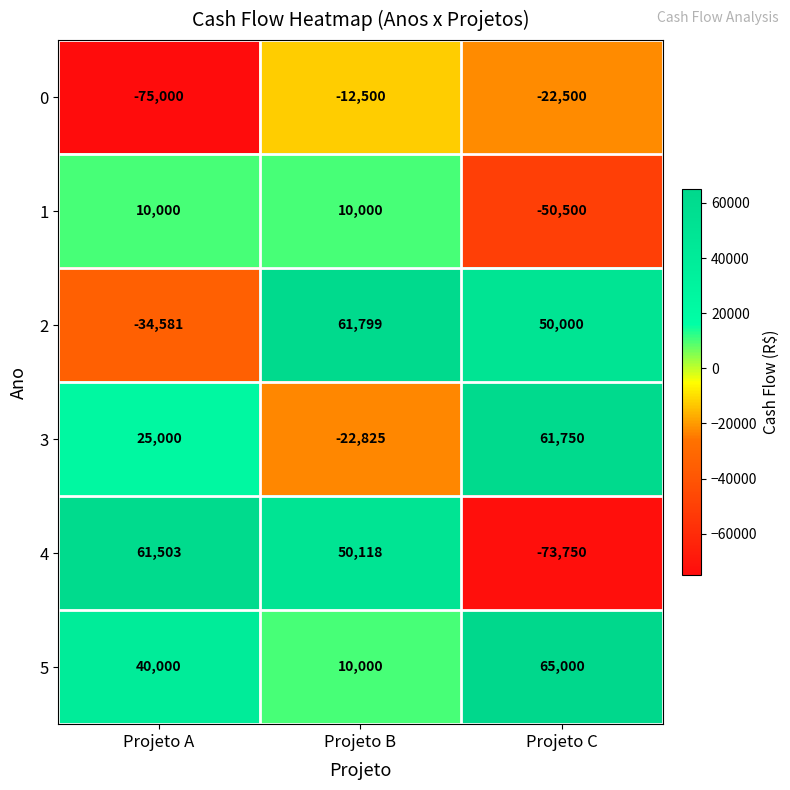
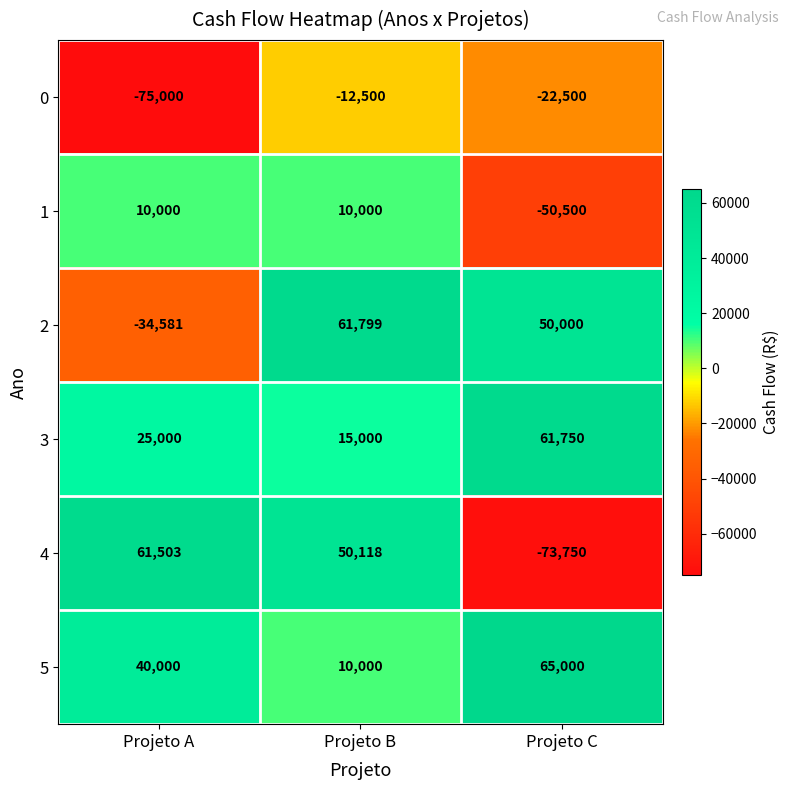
3, Projeto B: -22,825 -> 15,000
